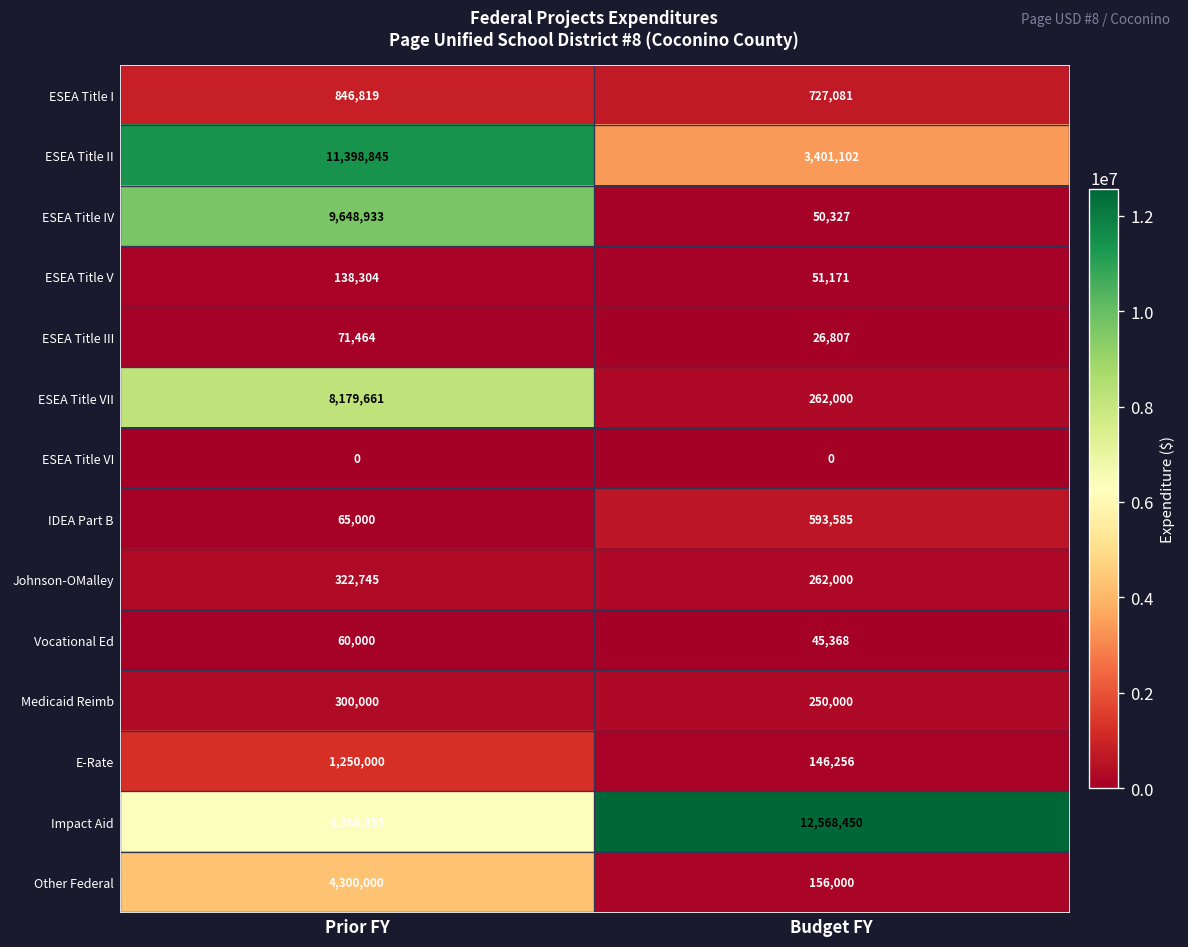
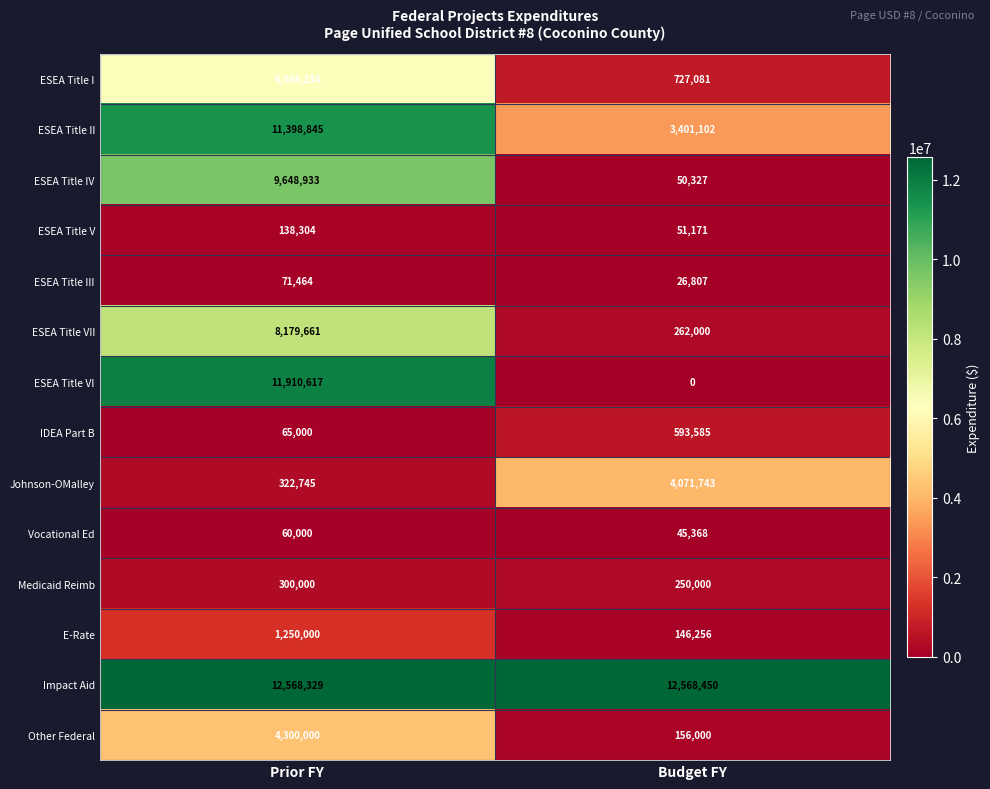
ESEA Title I, Prior FY: 846,819 -> 6,368,234
ESEA Title VI, Prior FY: 0 -> 11,910,617
Johnson-OMalley, Budget FY: 262,000 -> 4,071,743
Impact Aid, Prior FY: 6,368,855 -> 12,568,329
